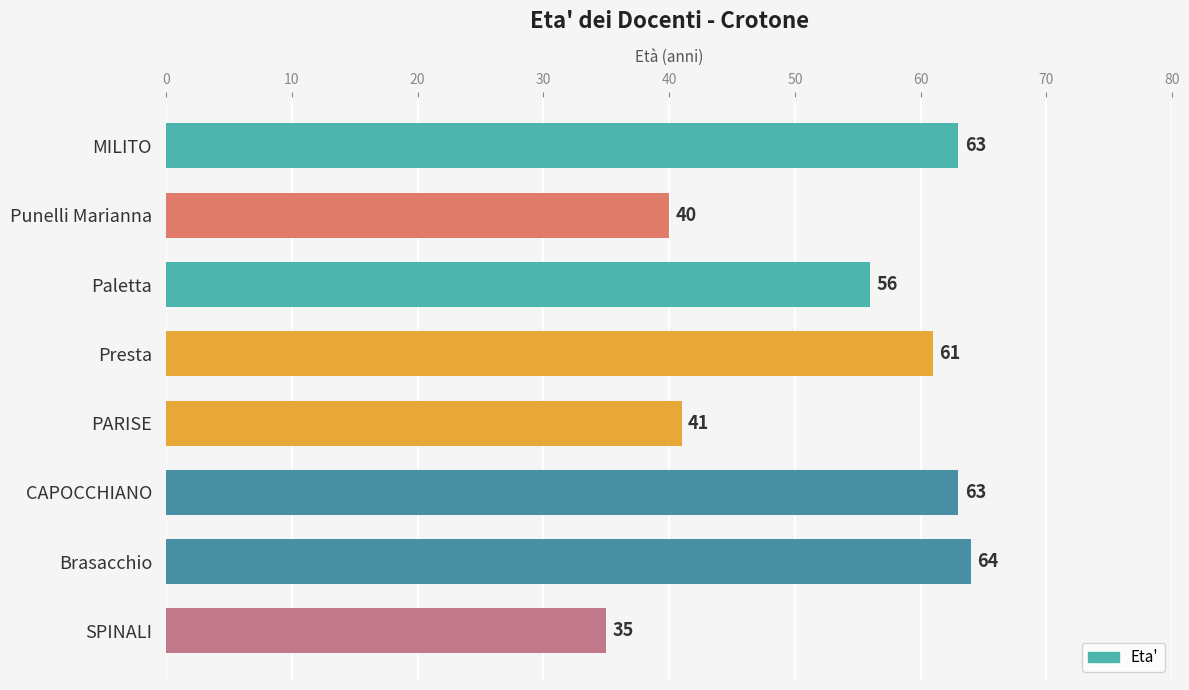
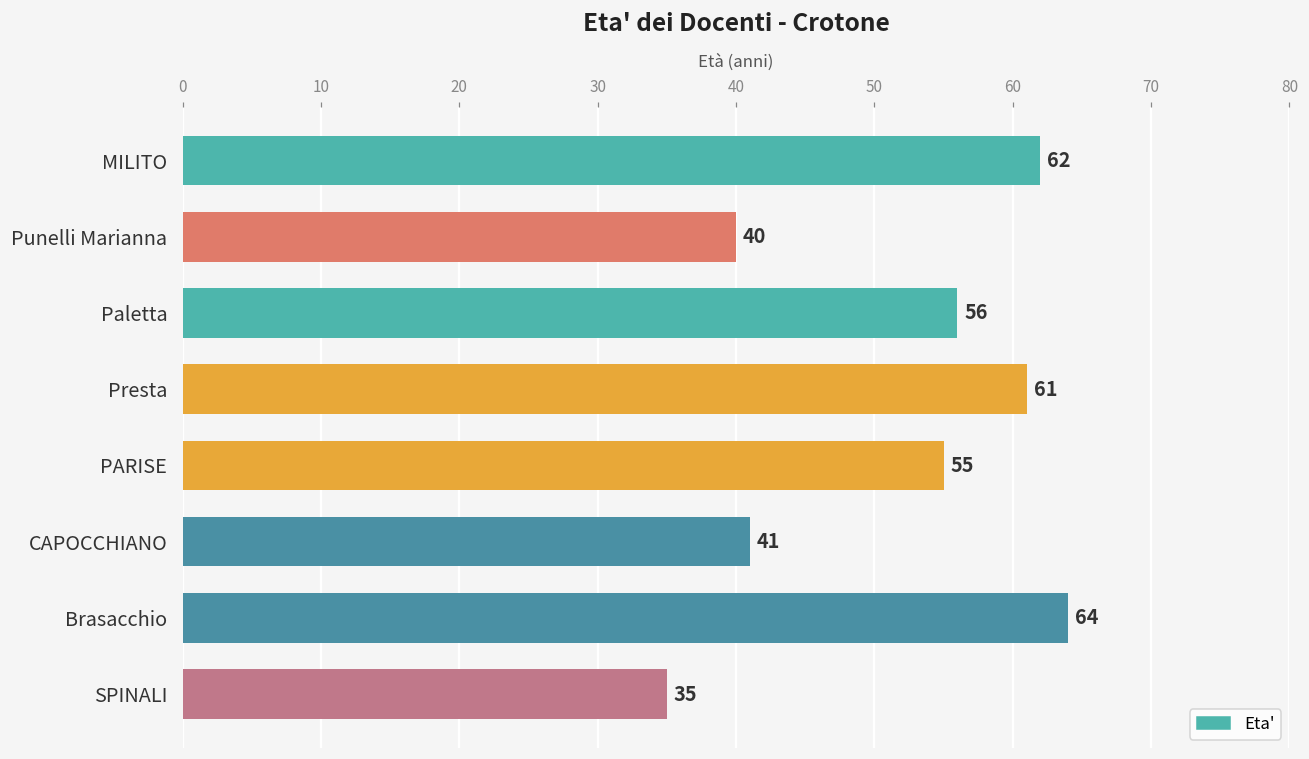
MILITO: 63 -> 62
PARISE: 41 -> 55
CAPOCCHIANO: 63 -> 41
